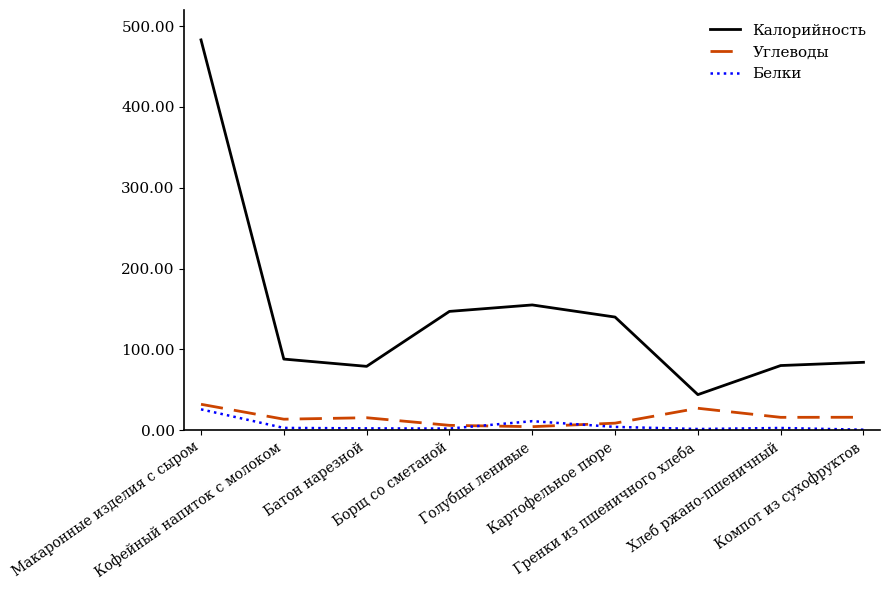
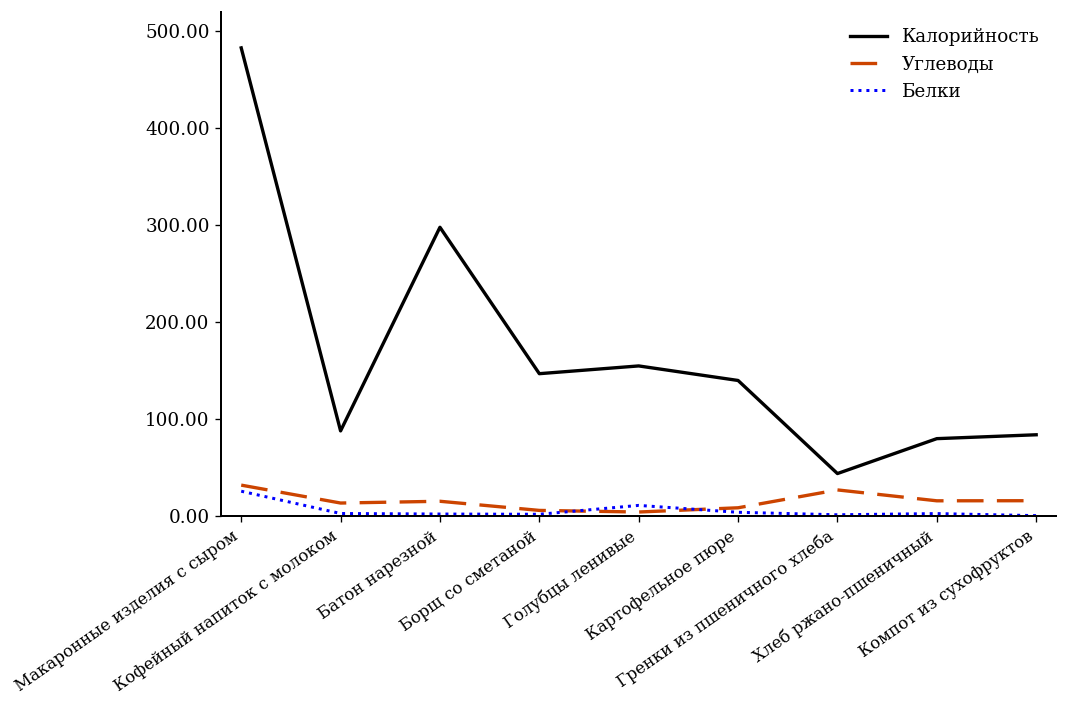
Калорийность, Батон нарезной: 80 -> 300
